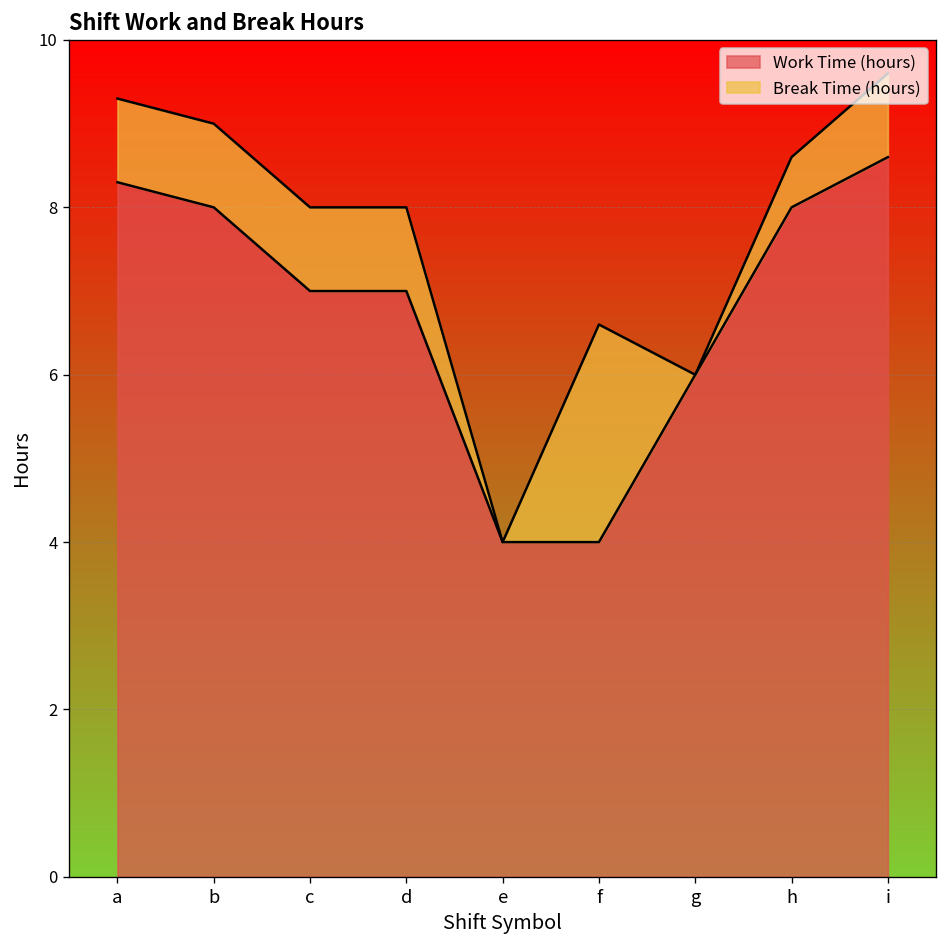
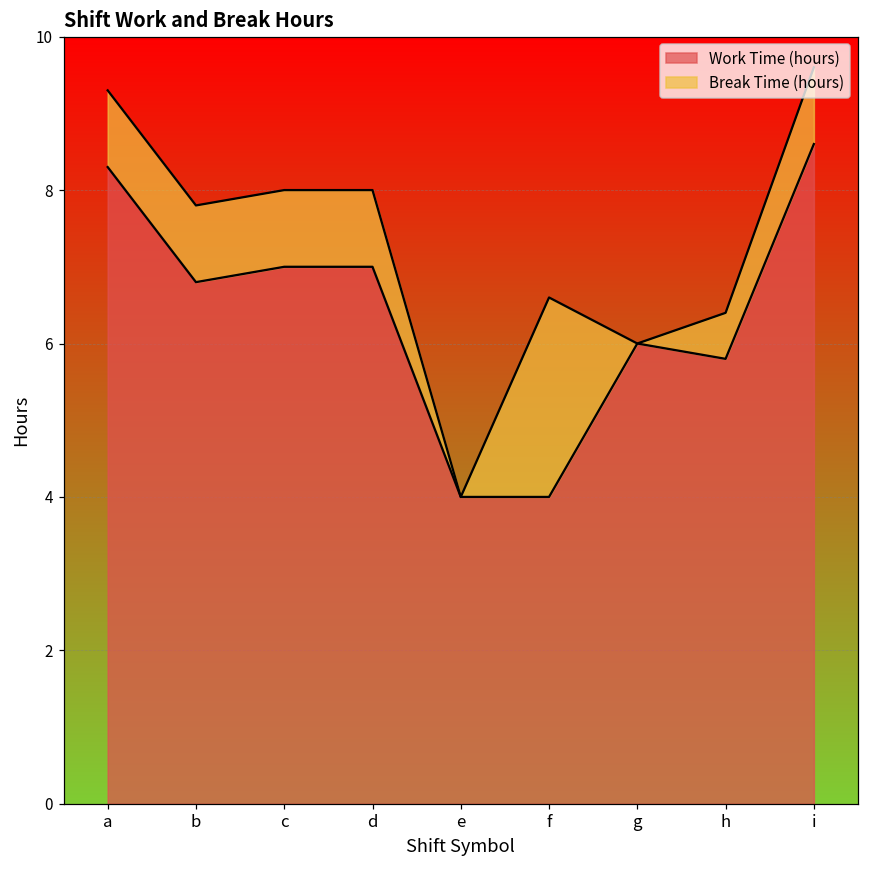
Work Time (hours), b: 8.0 -> 6.8
Work Time (hours), h: 8.0 -> 5.8
